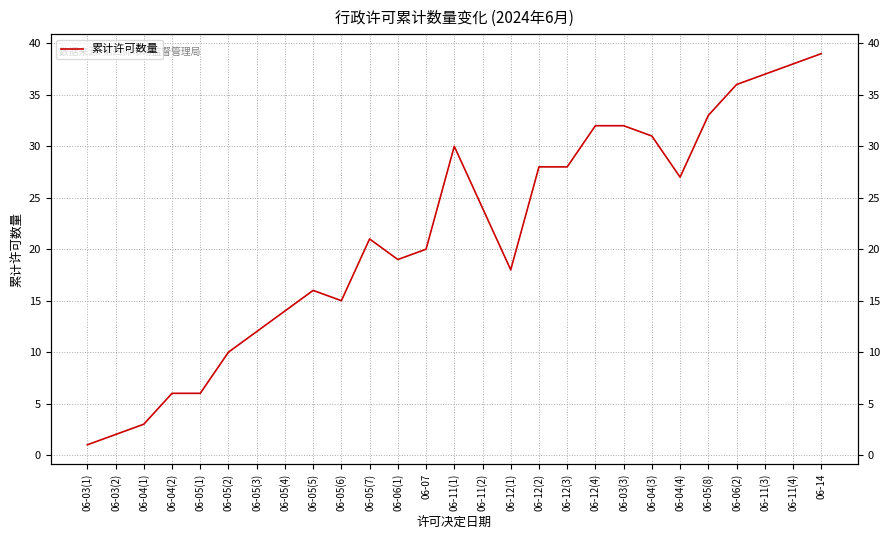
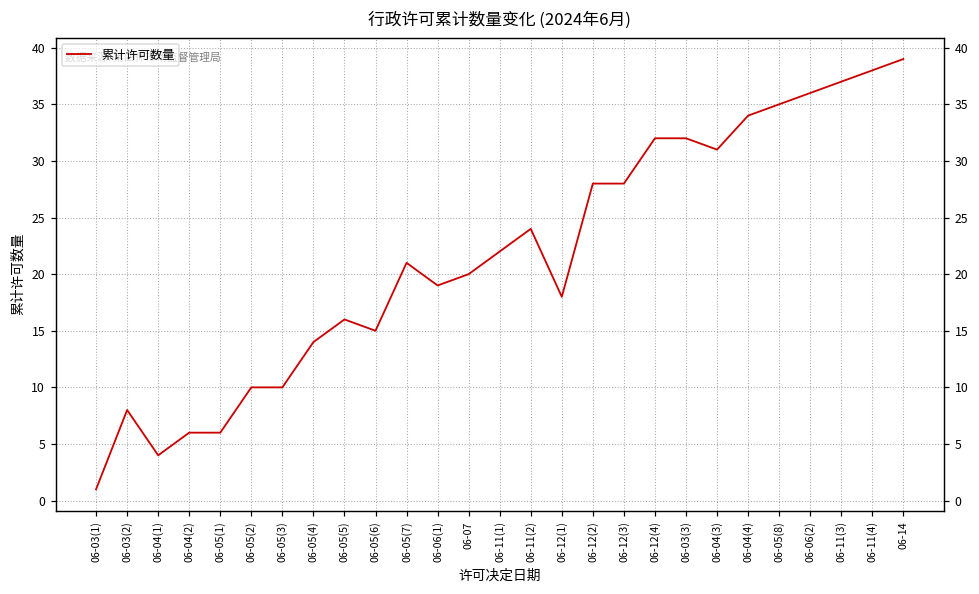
06-03(2): 2 -> 8
06-04(1): 3 -> 4
06-05(3): 12 -> 10
06-11(1): 30 -> 22
06-04(4): 27 -> 34
06-05(8): 33 -> 35
